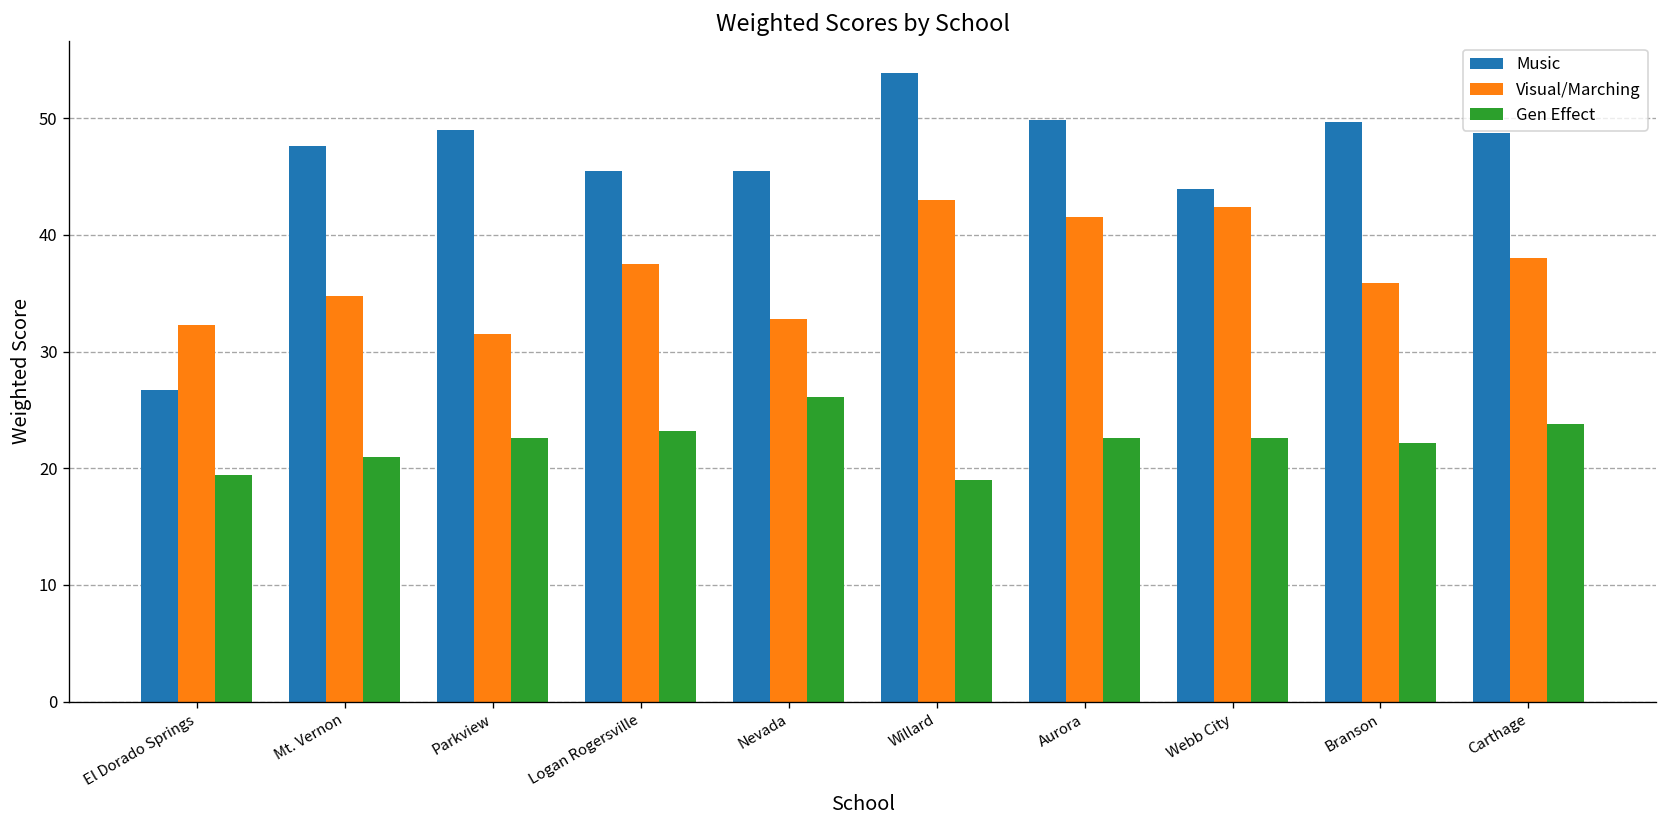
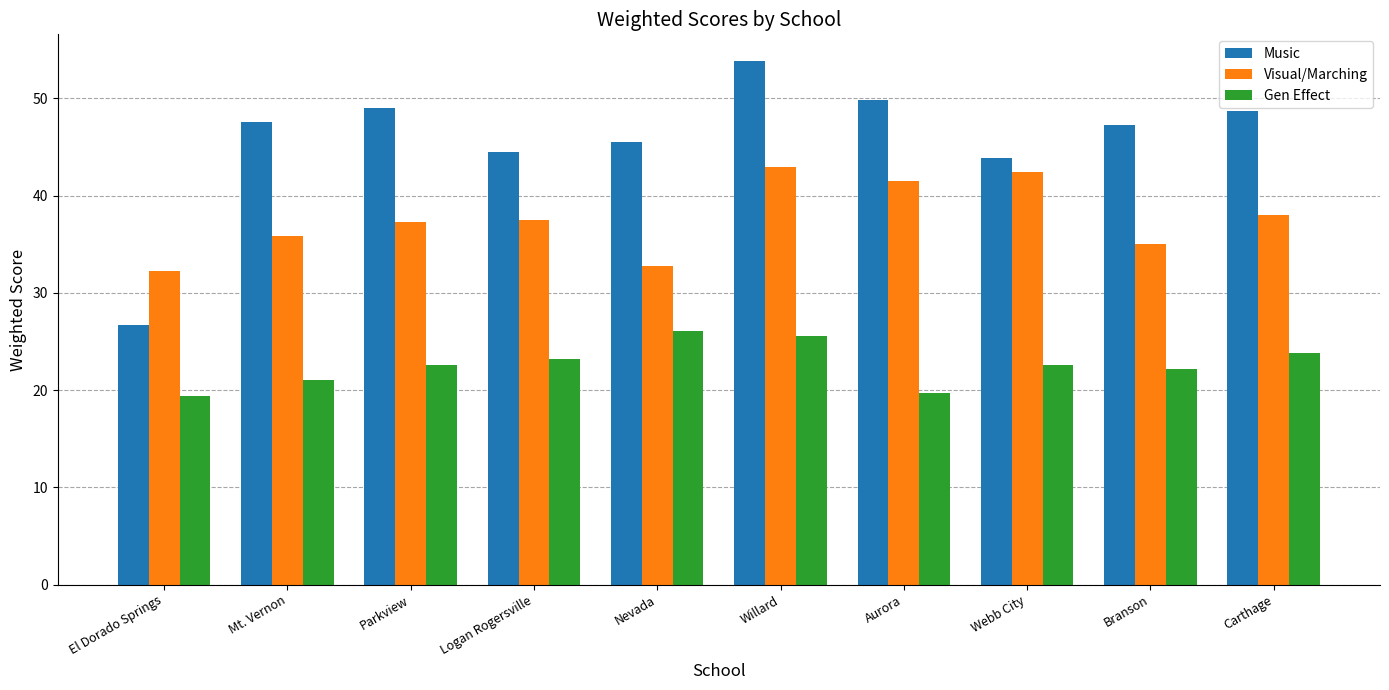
Visual/Marching, Mt. Vernon: 35 -> 36
Visual/Marching, Parkview: 32 -> 37
Music, Logan Rogersville: 45 -> 44
Gen Effect, Willard: 19 -> 26
Gen Effect, Aurora: 23 -> 20
Music, Branson: 50 -> 47
Visual/Marching, Branson: 36 -> 35
